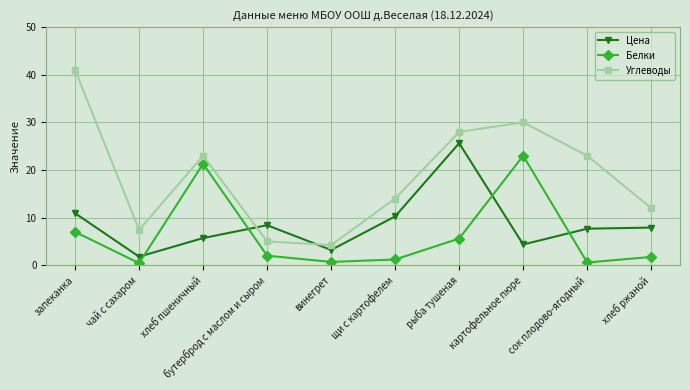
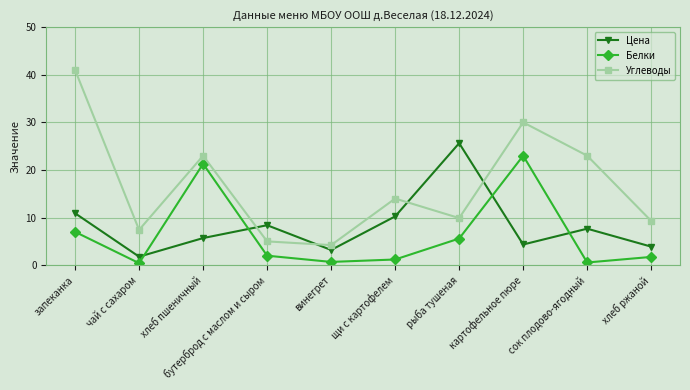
Углеводы, рыба тушеная: 28 -> 10
Цена, хлеб ржаной: 8 -> 4
Углеводы, хлеб ржаной: 12 -> 9
